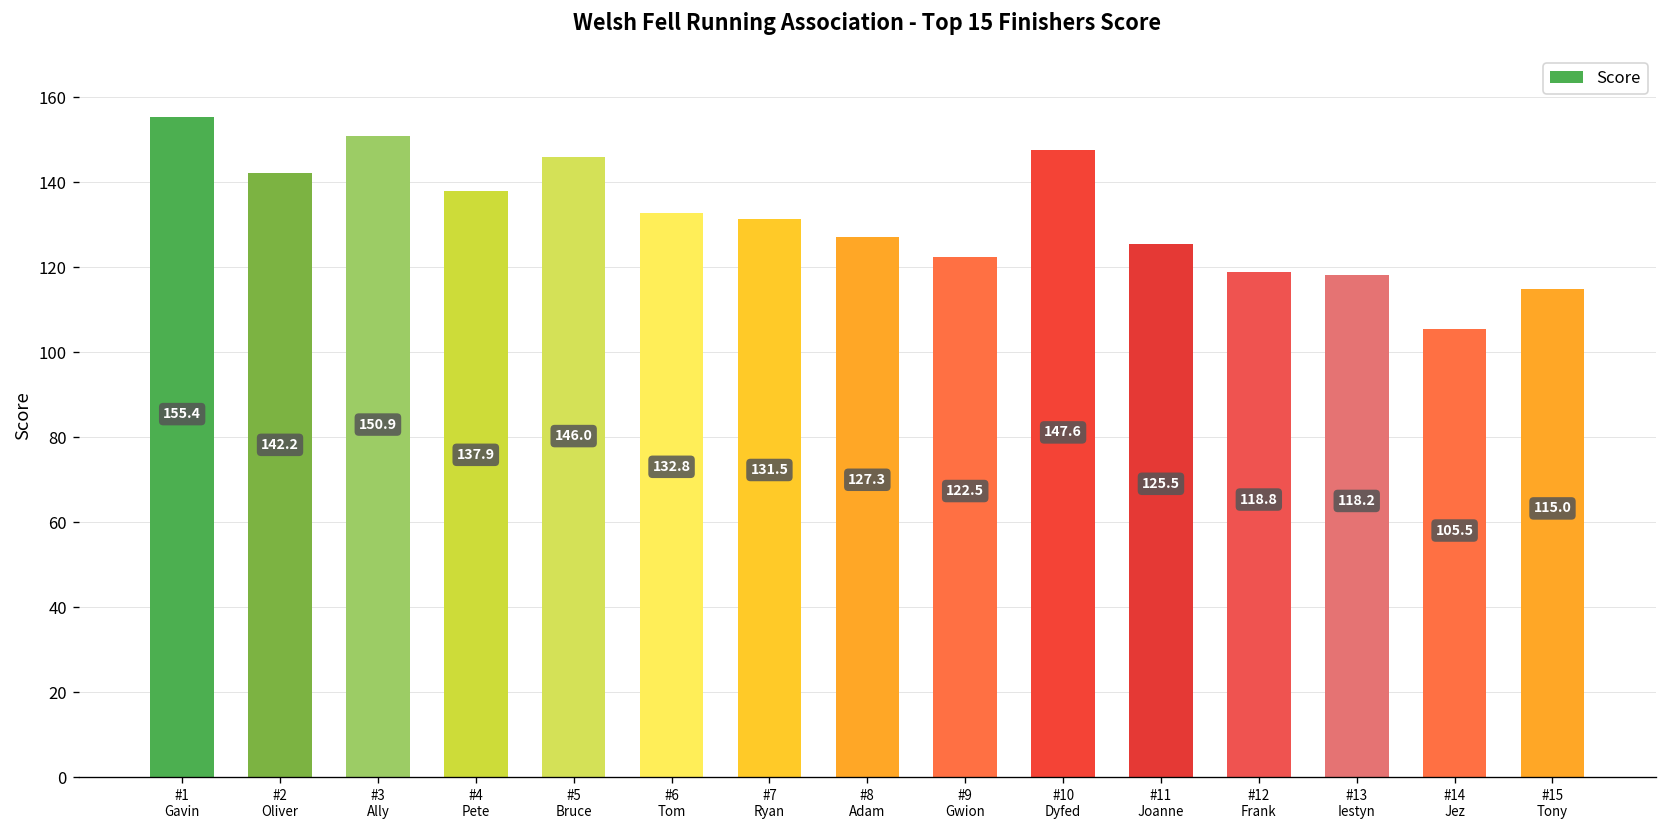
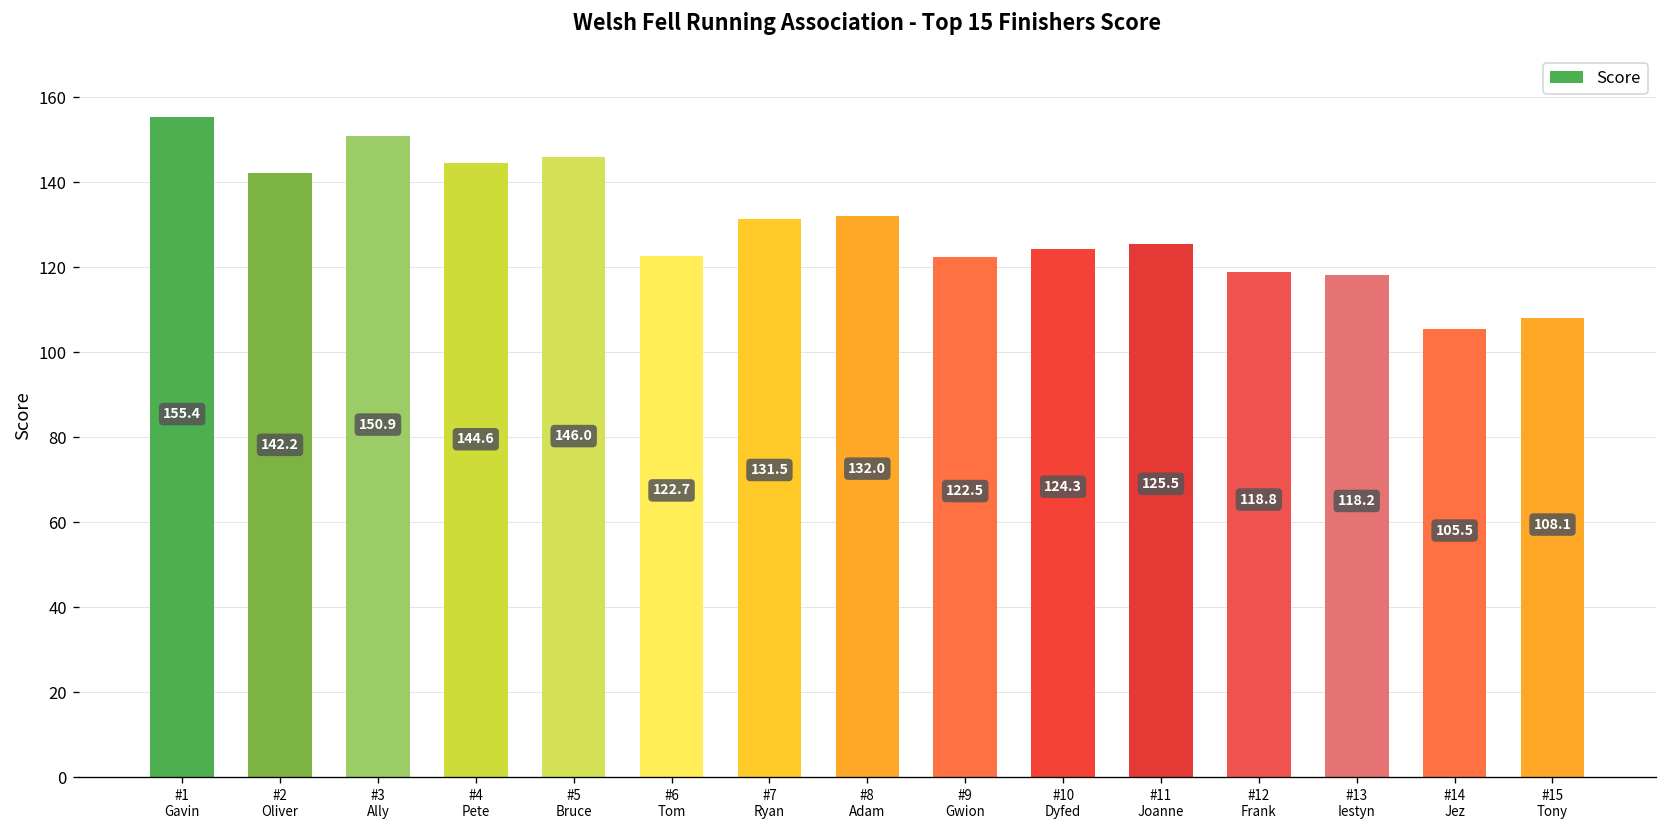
#4 Pete: 137.9 -> 144.6
#6 Tom: 132.8 -> 122.7
#8 Adam: 127.3 -> 132.0
#10 Dyfed: 147.6 -> 124.3
#15 Tony: 115.0 -> 108.1
